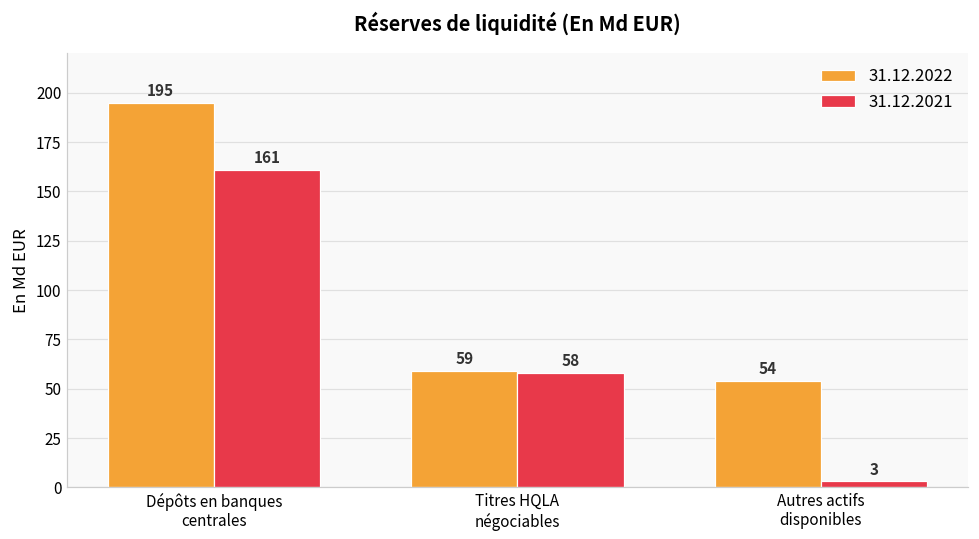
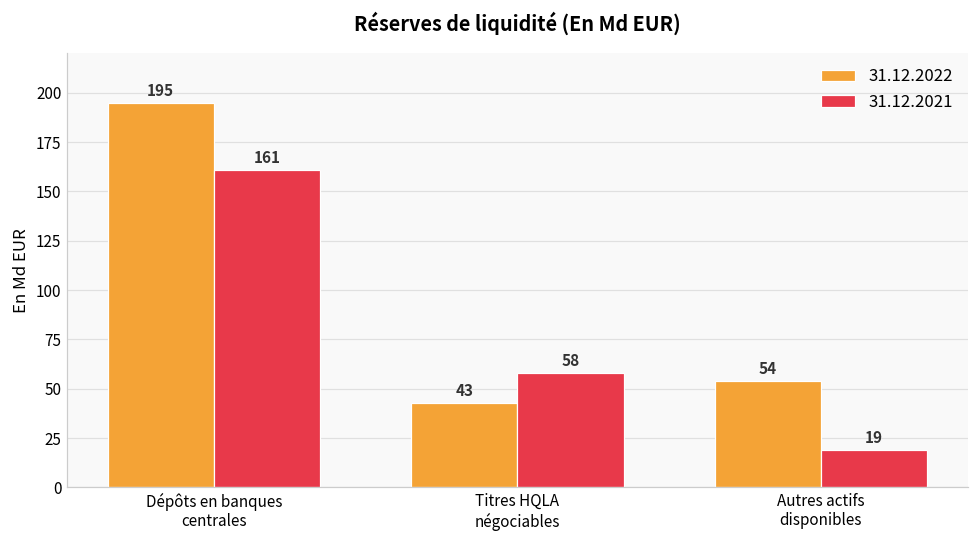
31.12.2022, Titres HQLA négociables: 59 -> 43
31.12.2021, Autres actifs disponibles: 3 -> 19
